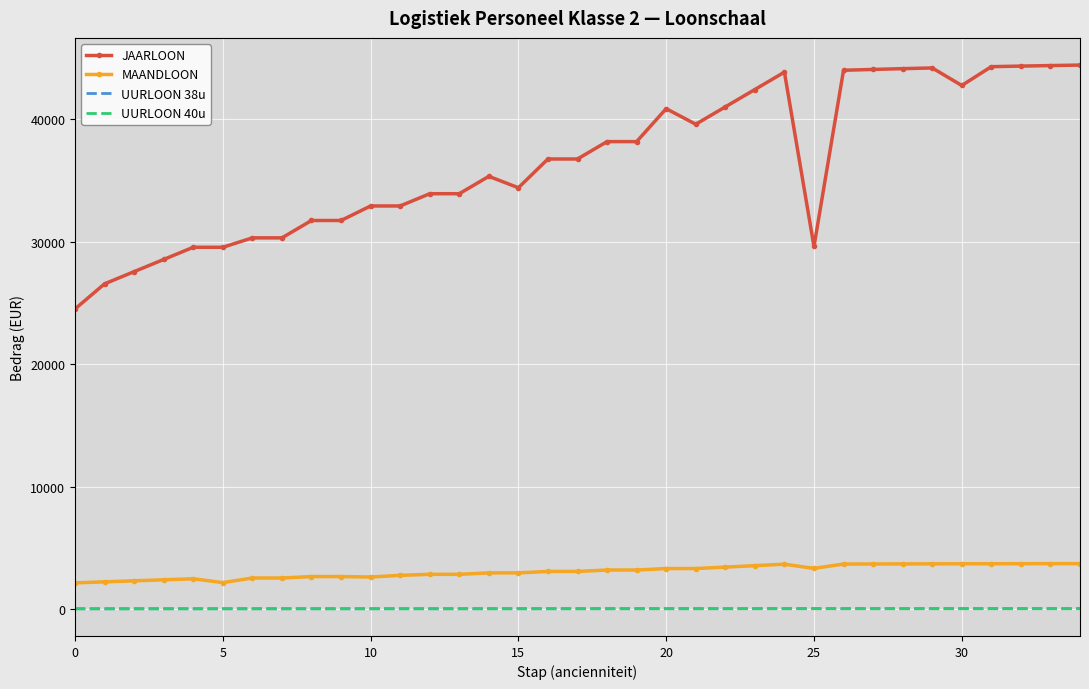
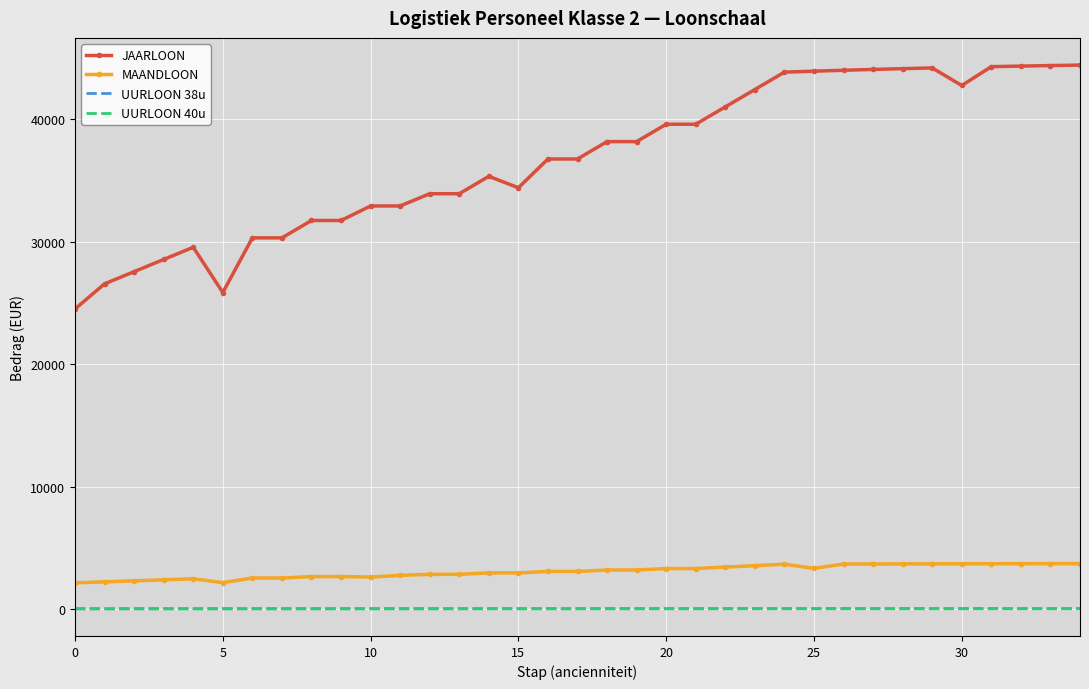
JAARLOON, 5: 29500 -> 25800
JAARLOON, 20: 40900 -> 39600
JAARLOON, 25: 29600 -> 43900
